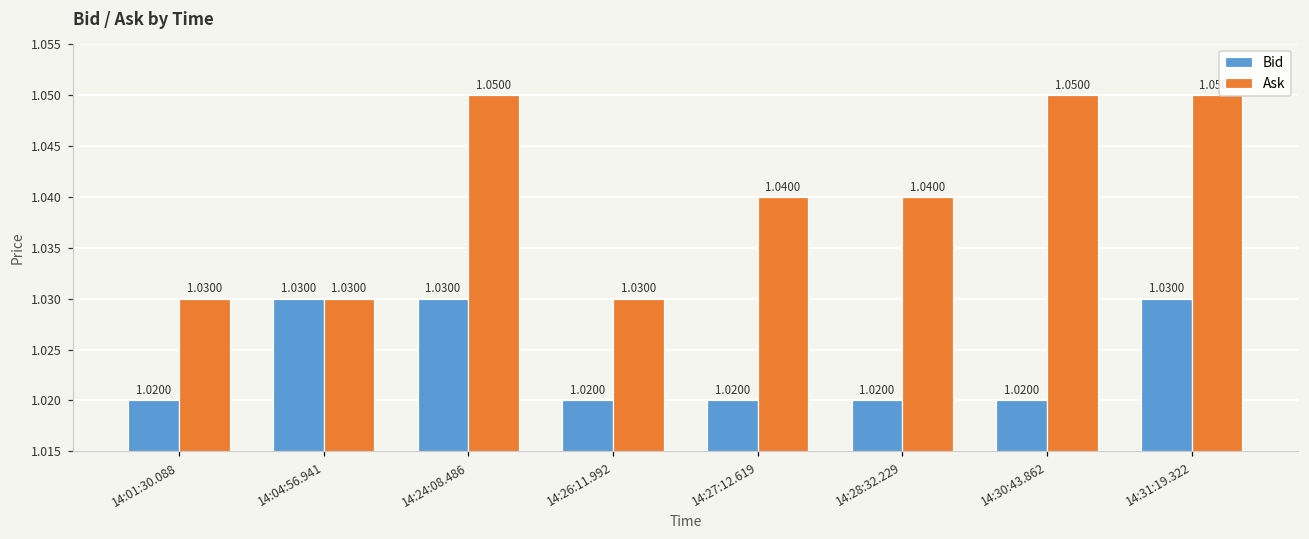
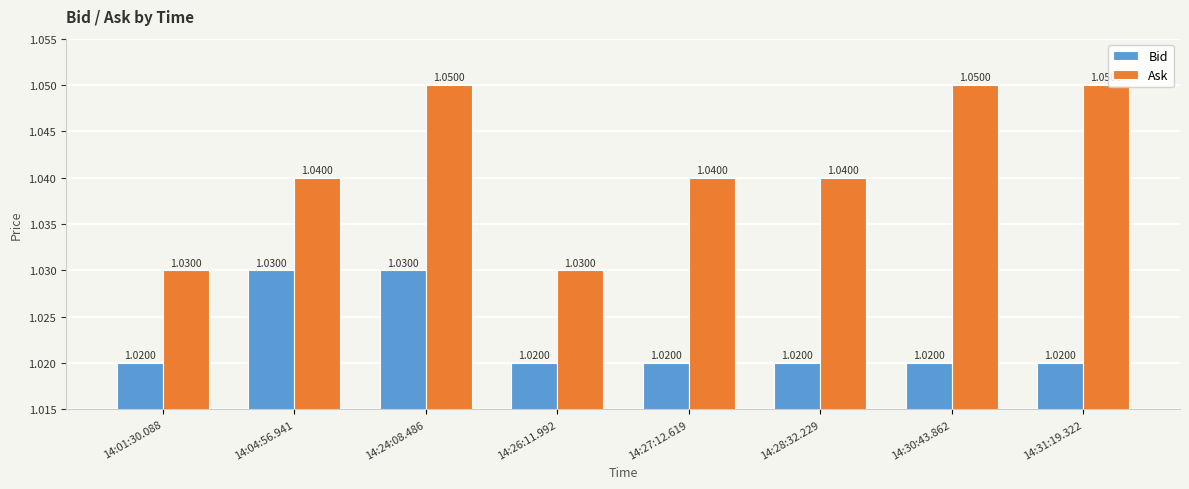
Ask, 14:04:56.941: 1.0300 -> 1.0400
Bid, 14:31:19.322: 1.0300 -> 1.0200
